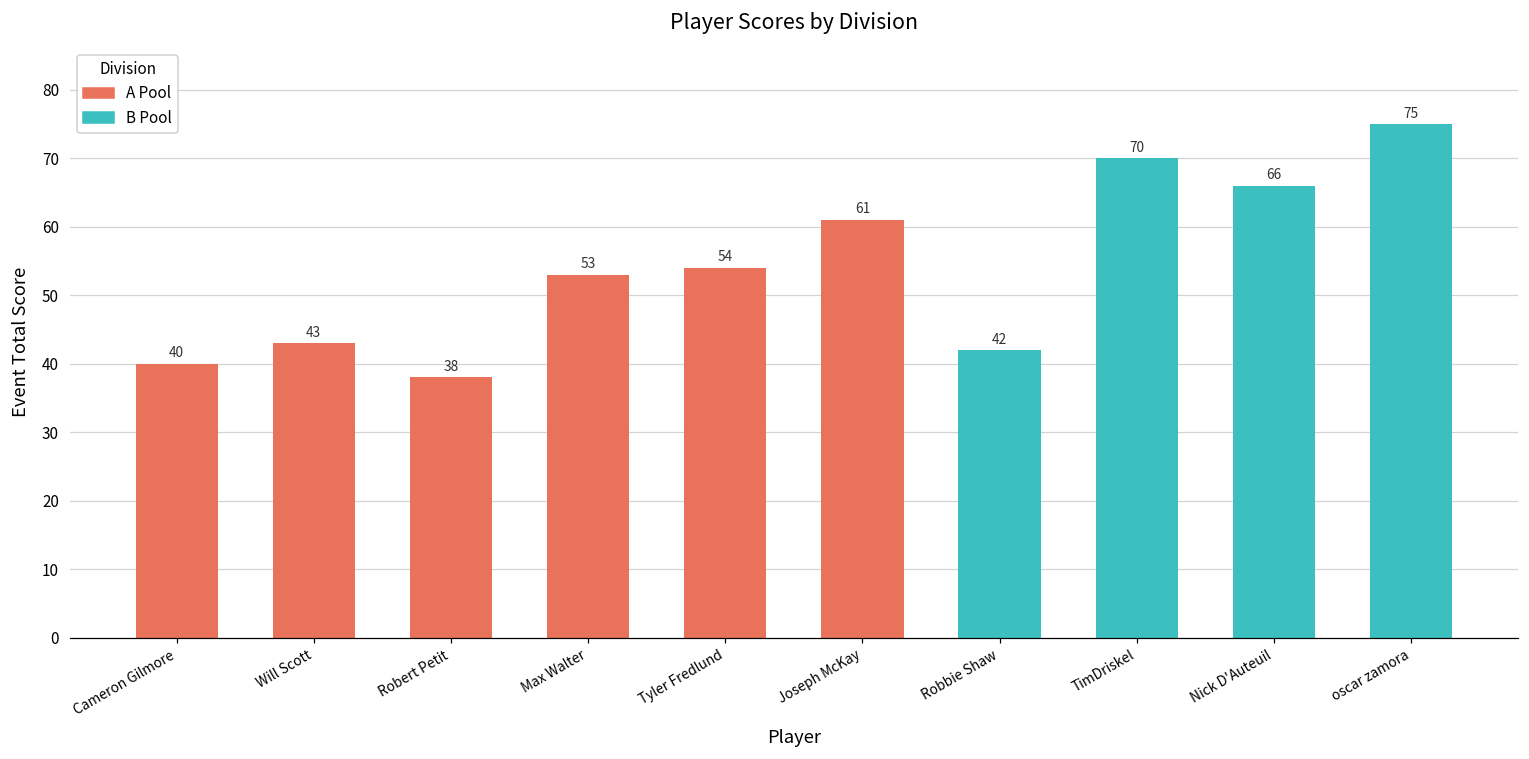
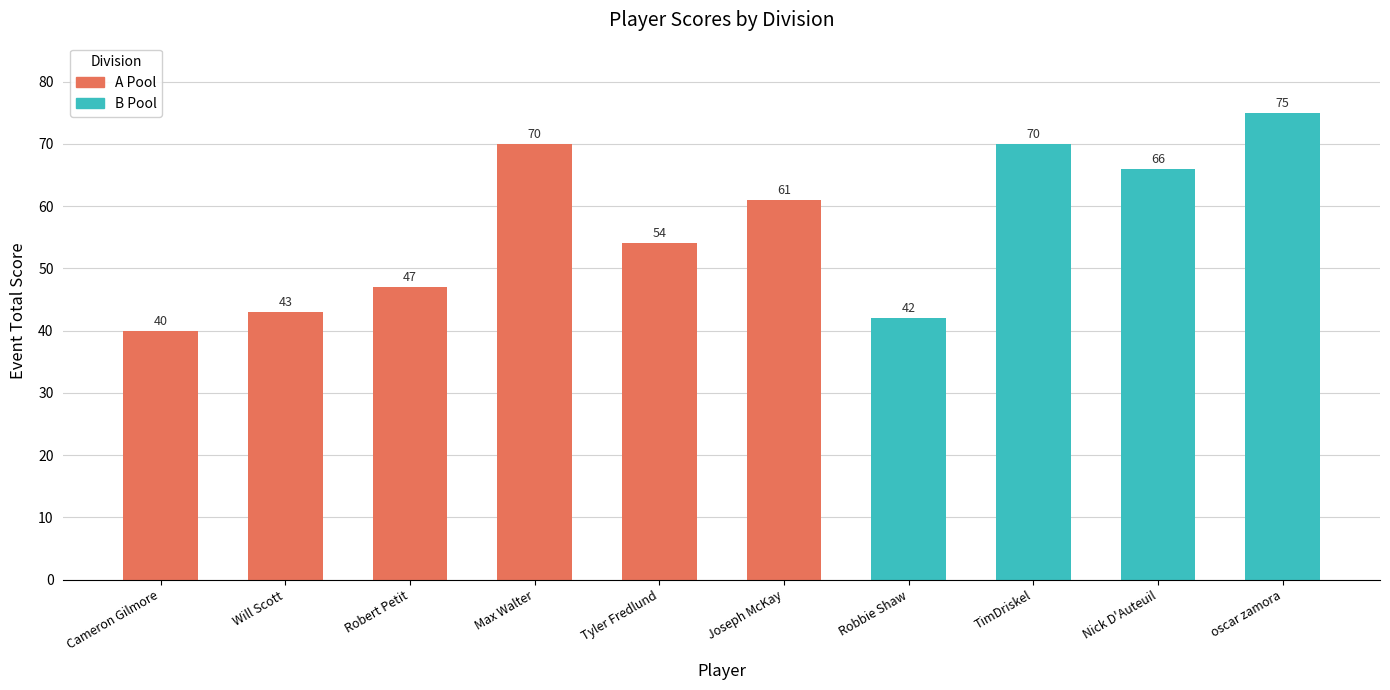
Robert Petit: 38 -> 47
Max Walter: 53 -> 70
